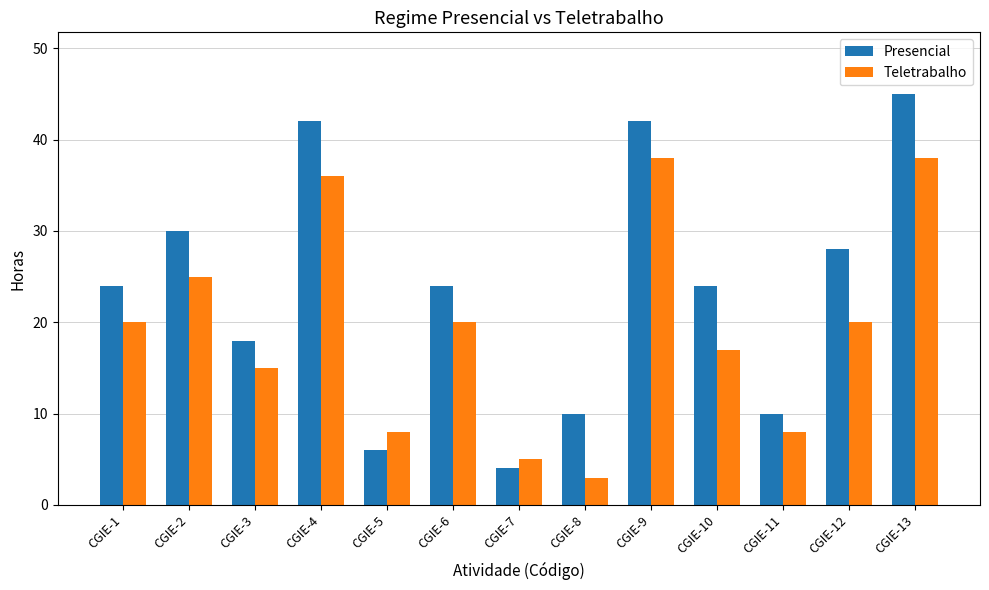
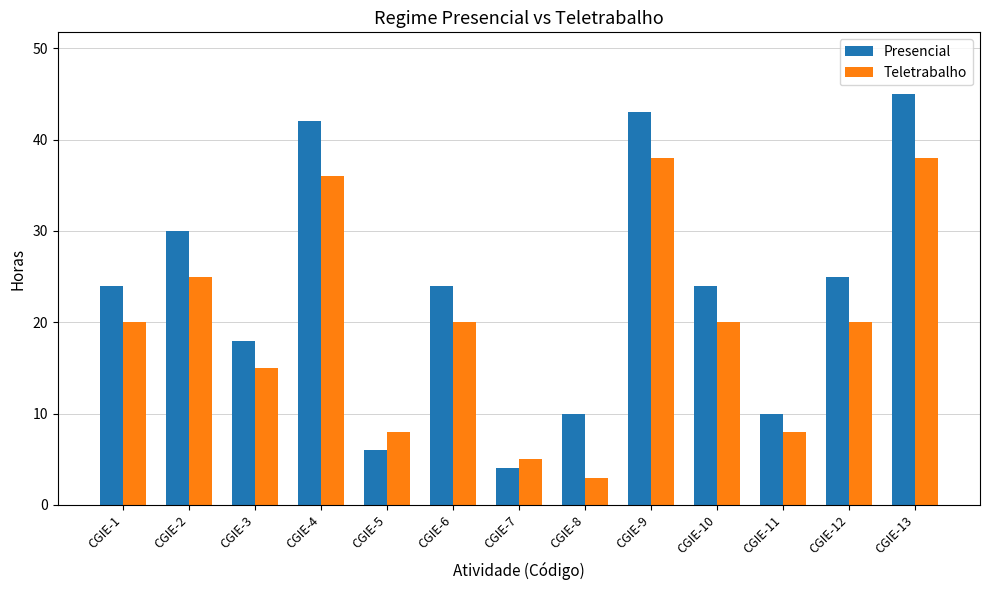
Presencial, CGIE-9: 42 -> 43
Teletrabalho, CGIE-10: 17 -> 20
Presencial, CGIE-12: 28 -> 25
